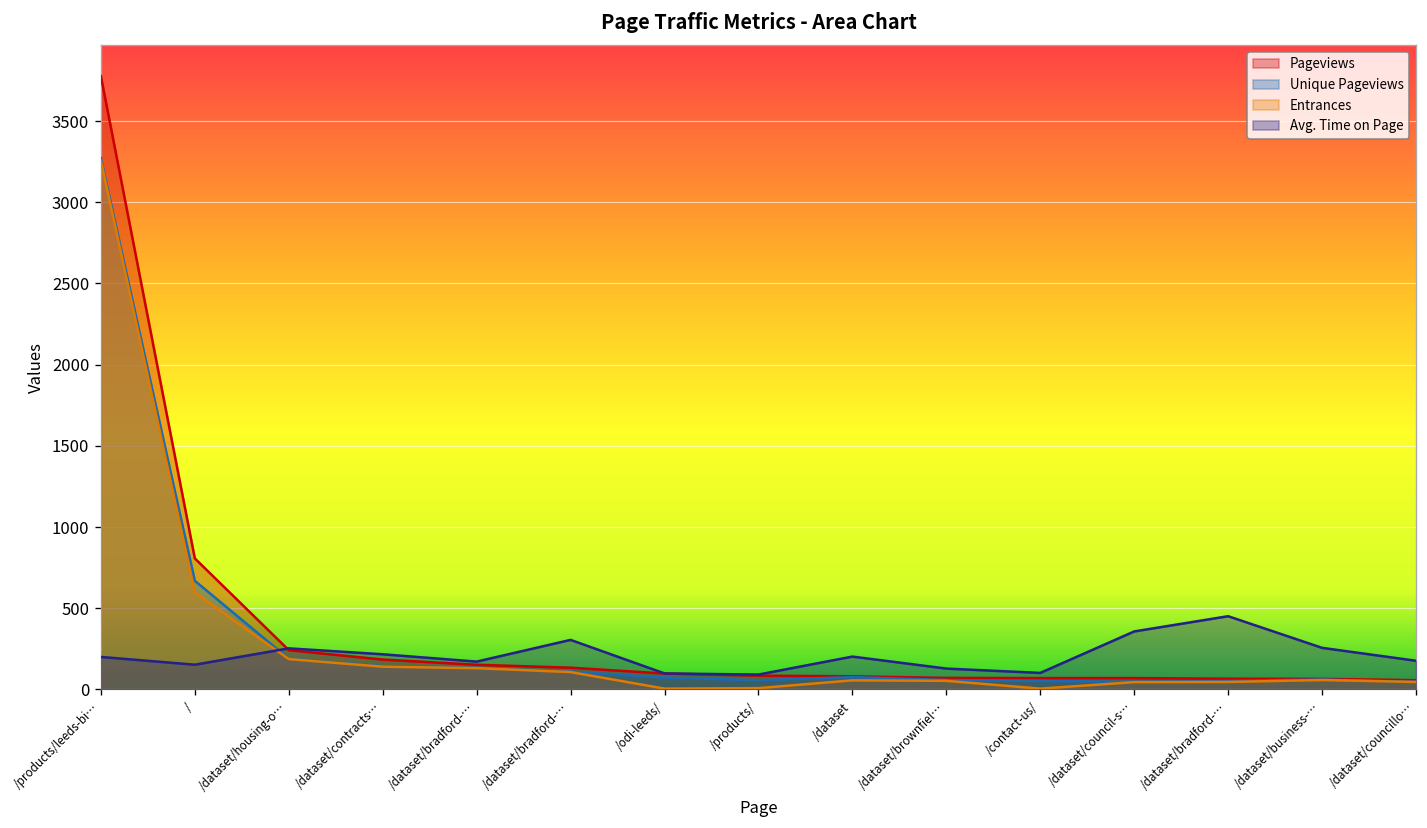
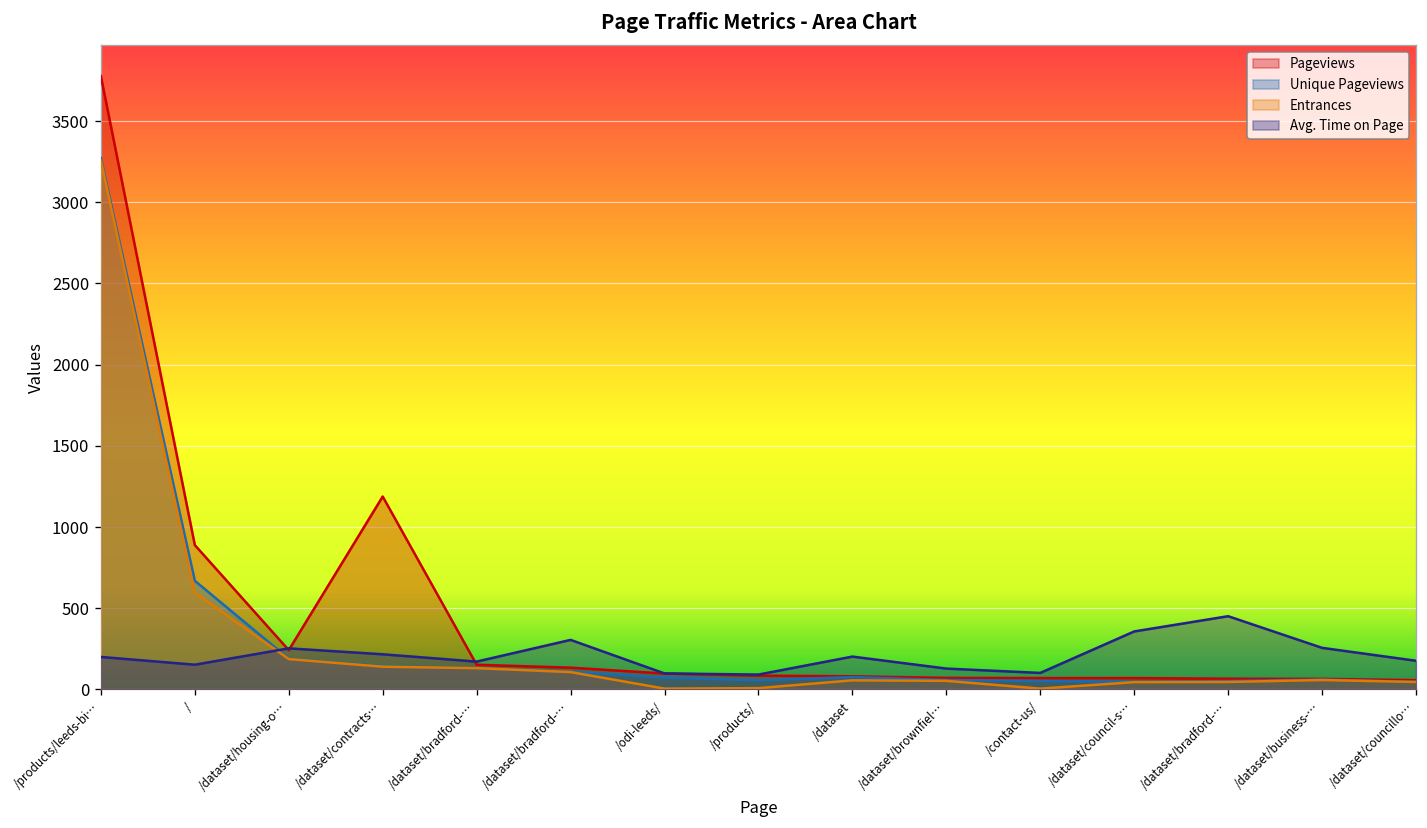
Pageviews, /: 810 -> 890
Pageviews, /dataset/contracts…: 180 -> 1190
